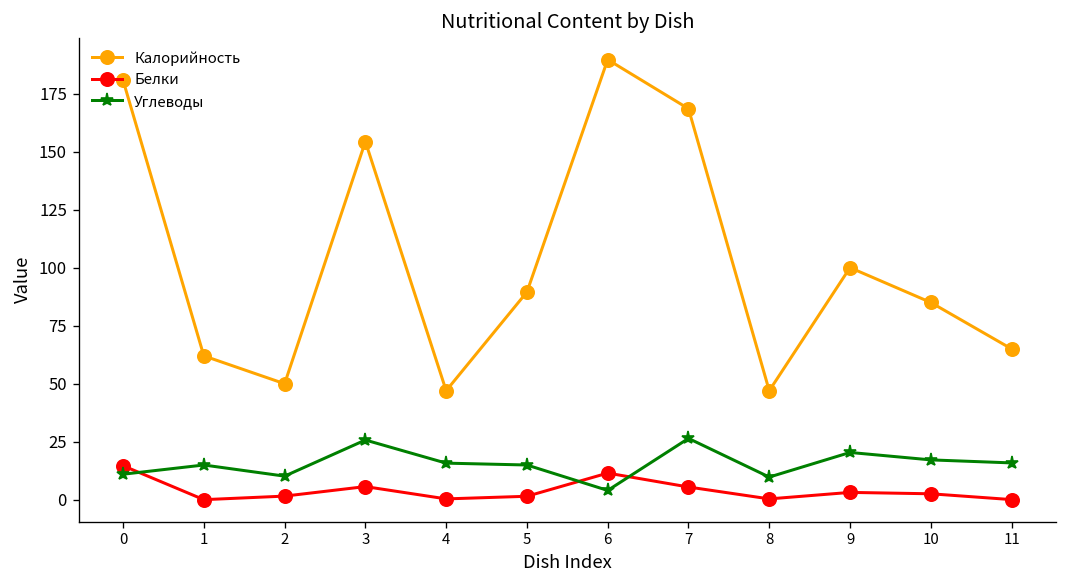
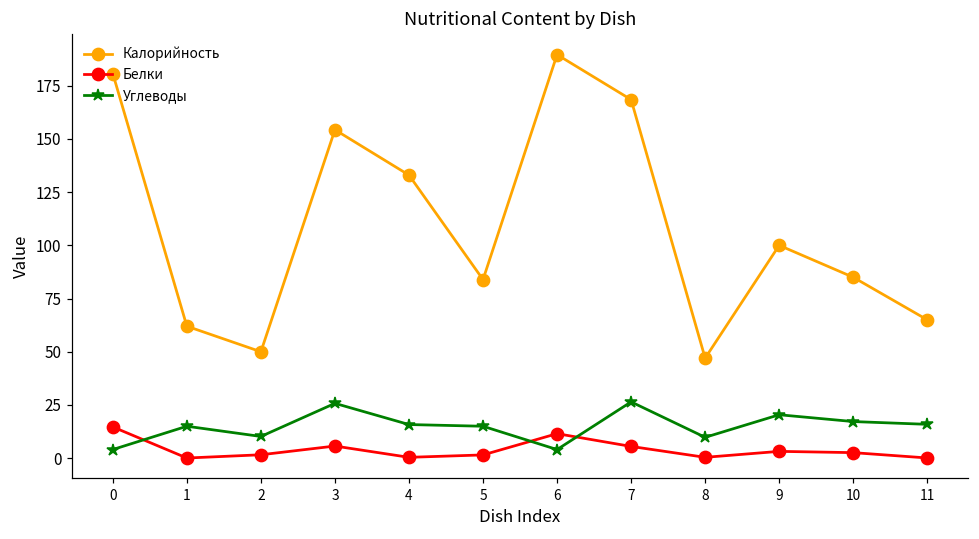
Углеводы, 0: 11 -> 4
Калорийность, 4: 47 -> 133
Калорийность, 5: 90 -> 84
